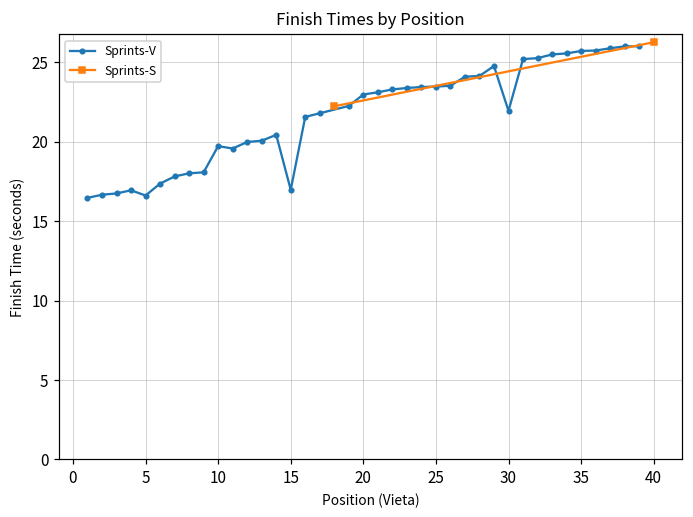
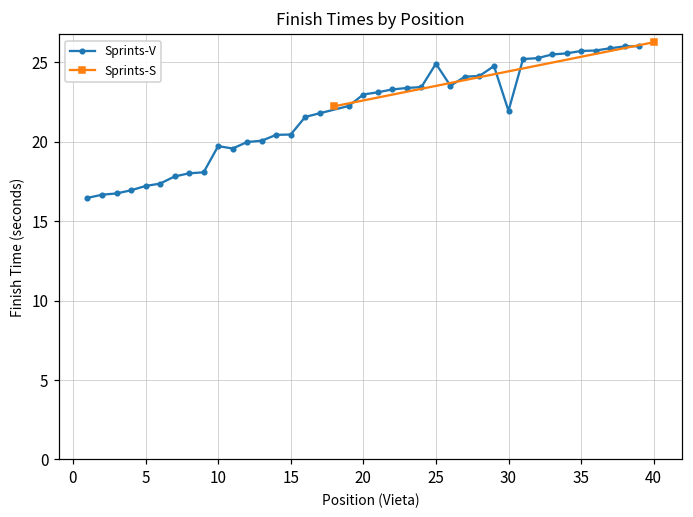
Sprints-V, 5: 16.6 -> 17.2
Sprints-V, 15: 17.0 -> 20.5
Sprints-V, 25: 23.5 -> 24.9
